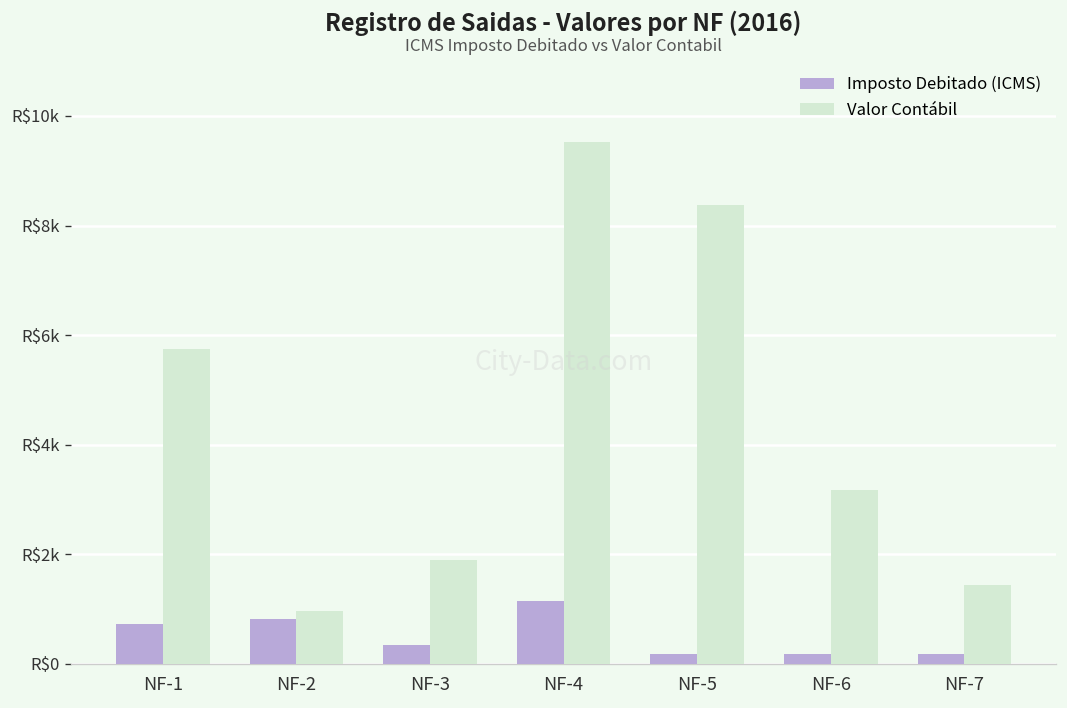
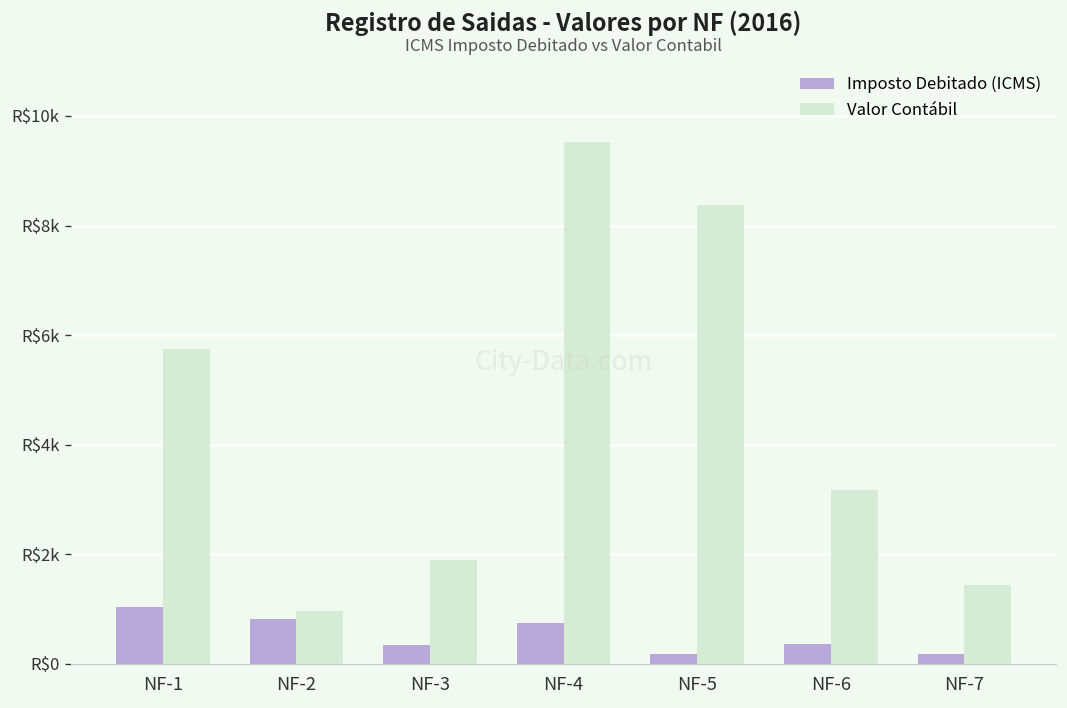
Imposto Debitado (ICMS), NF-1: R$700 -> R$1000
Imposto Debitado (ICMS), NF-4: R$1100 -> R$800
Imposto Debitado (ICMS), NF-6: R$200 -> R$400
